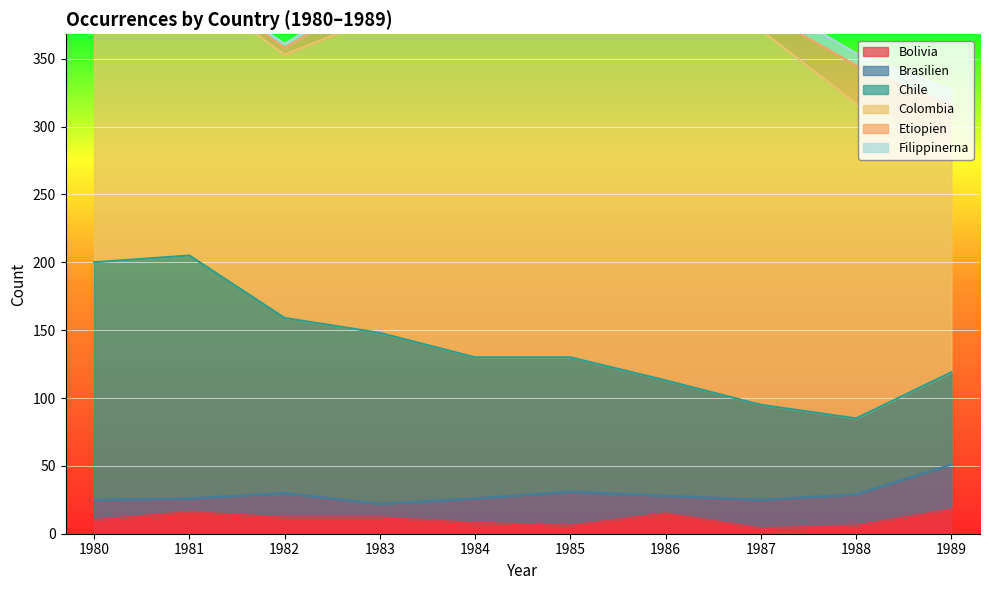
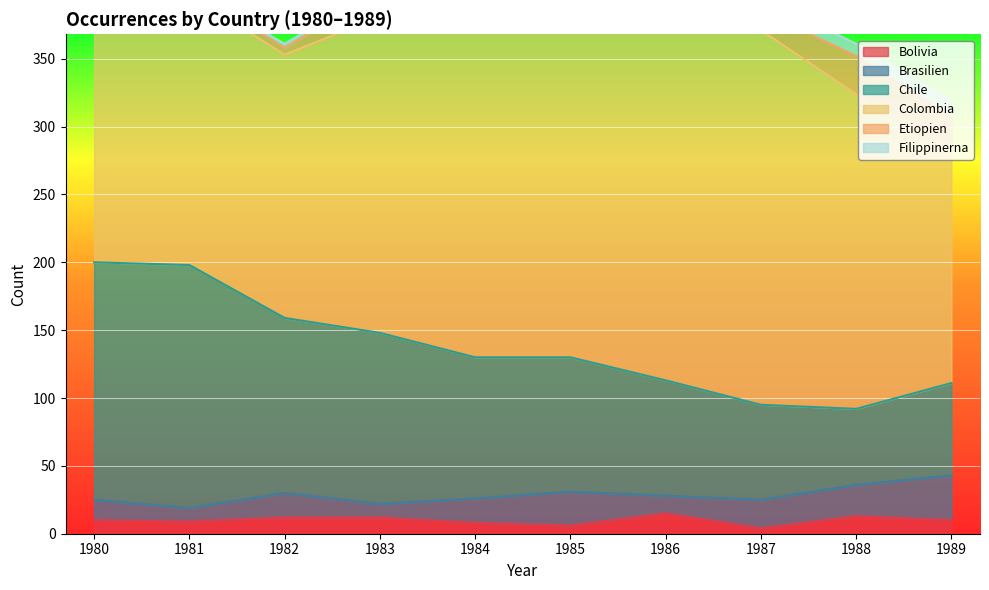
Bolivia, 1981: 16 -> 9
Bolivia, 1988: 6 -> 13
Bolivia, 1989: 18 -> 10
